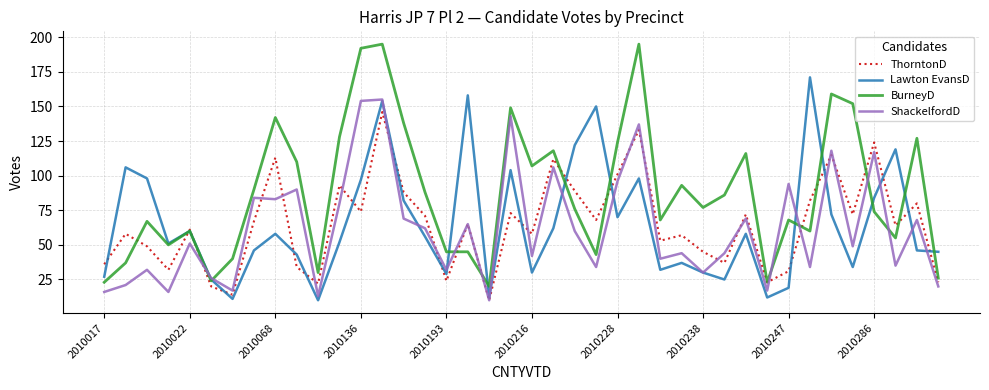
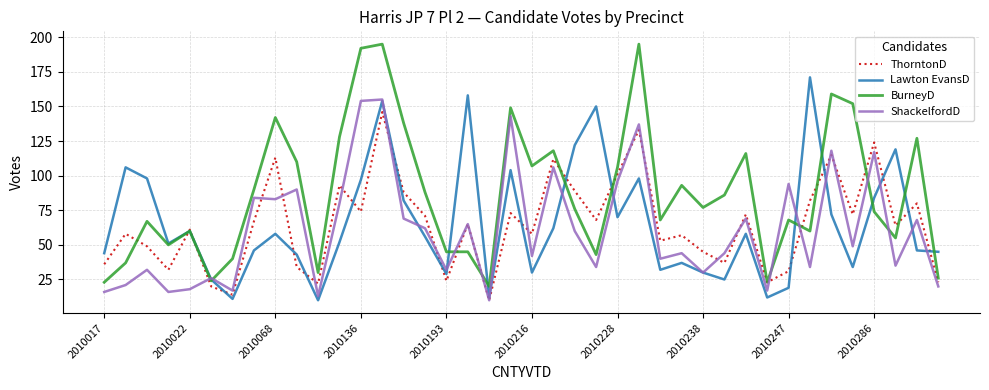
Lawton EvansD, 2010017: 27 -> 44
ShackelfordD, 2010022: 51 -> 18
BurneyD, 2010228: 124 -> 106
